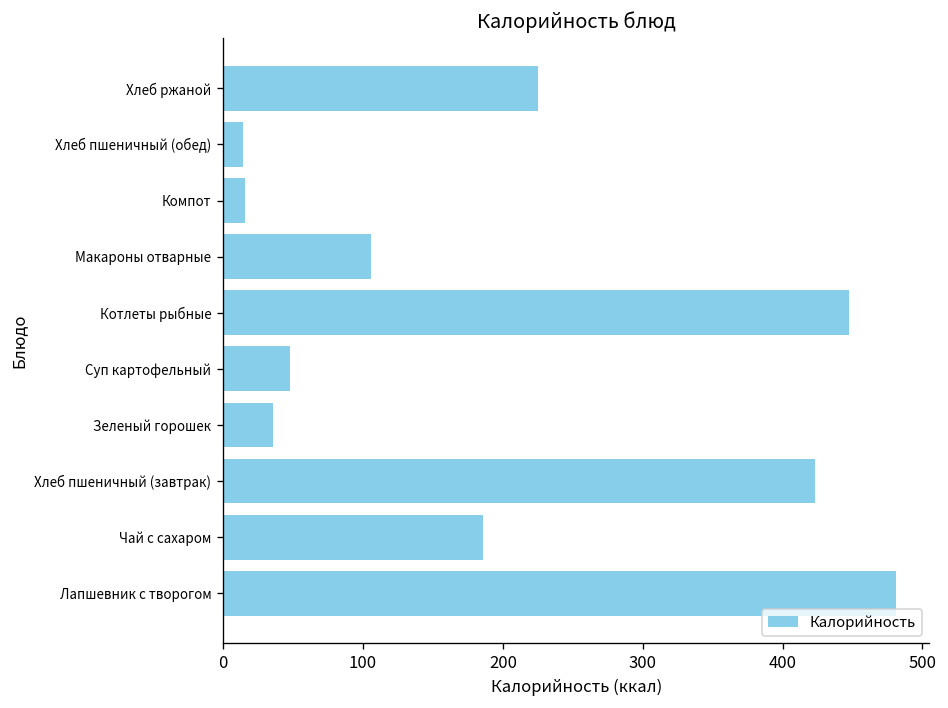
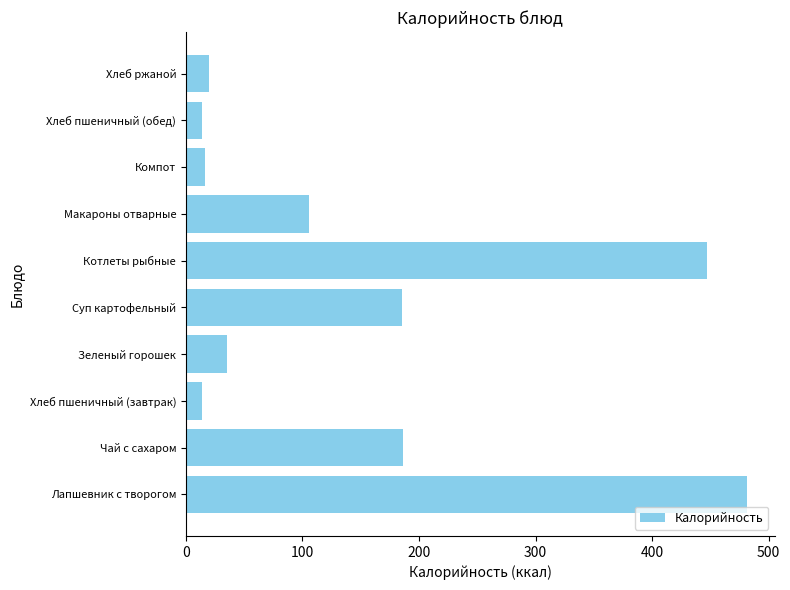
Хлеб ржаной: 225 -> 20
Суп картофельный: 48 -> 185
Хлеб пшеничный (завтрак): 423 -> 14
